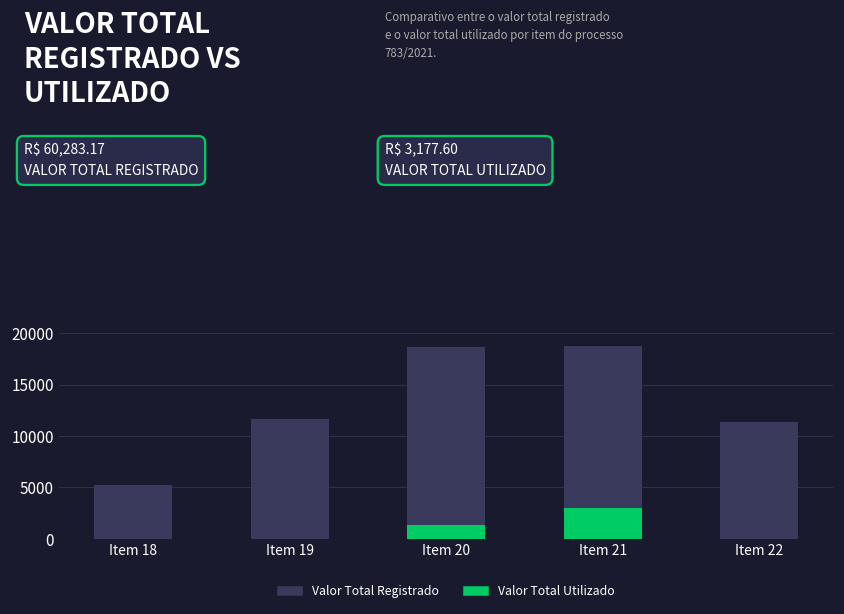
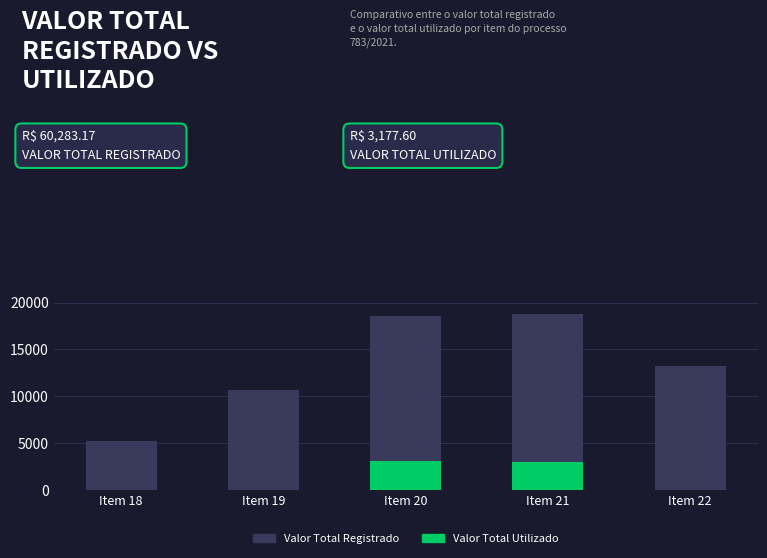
Valor Total Registrado, Item 19: 12000 -> 11000
Valor Total Utilizado, Item 20: 1000 -> 3000
Valor Total Registrado, Item 22: 11000 -> 13000
